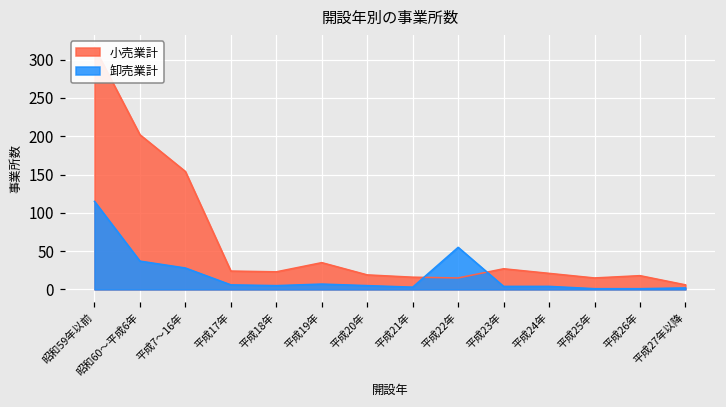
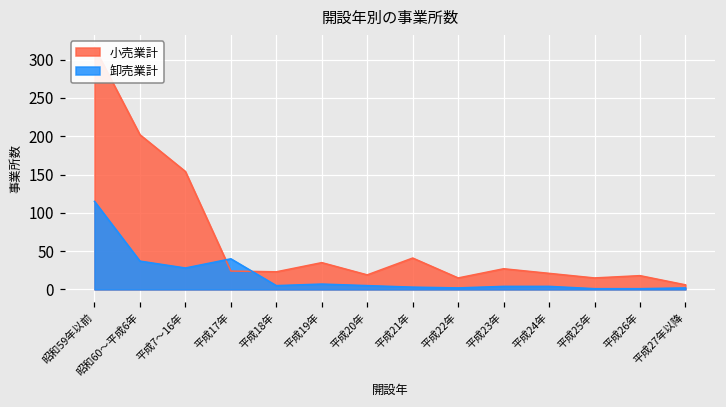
卸売業計, 平成17年: 10 -> 40
小売業計, 平成21年: 20 -> 40
卸売業計, 平成22年: 60 -> 0
